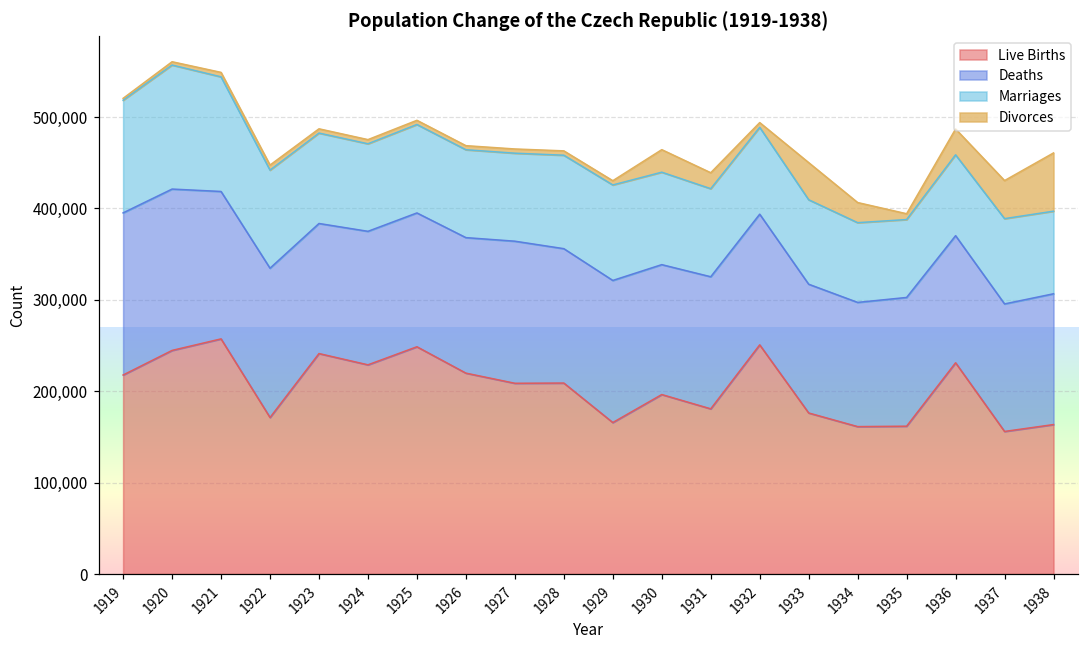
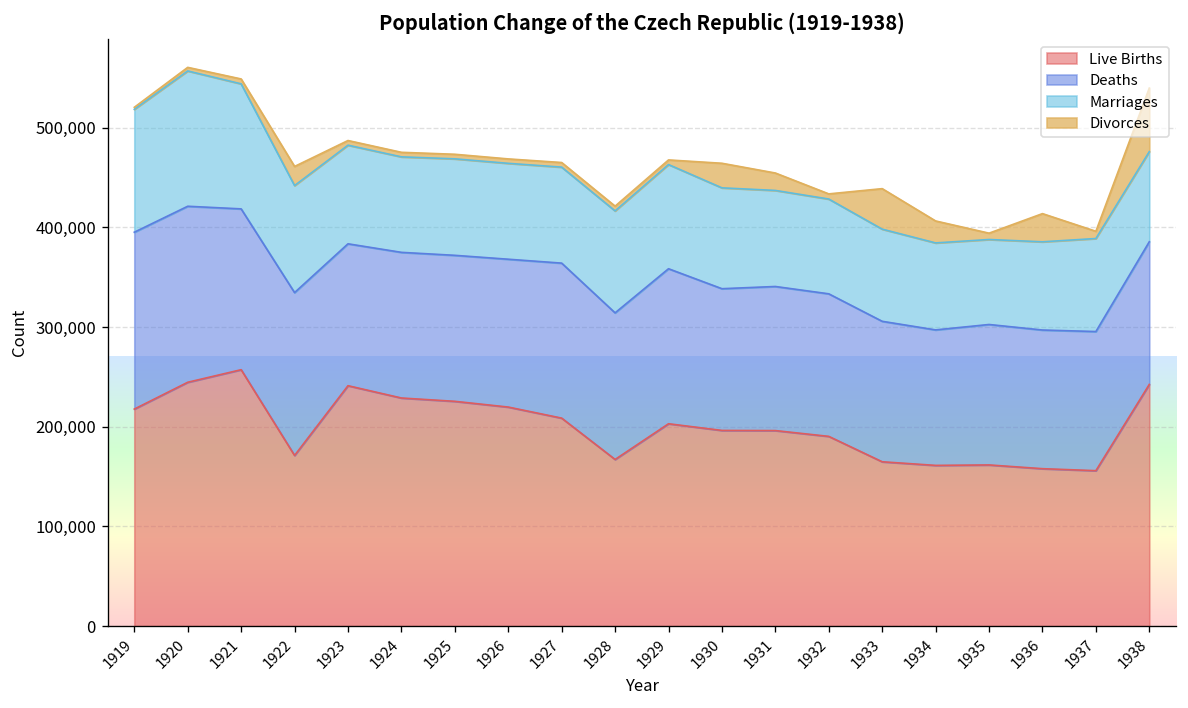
Divorces, 1922: 10,000 -> 20,000
Live Births, 1925: 250,000 -> 230,000
Live Births, 1928: 210,000 -> 170,000
Live Births, 1929: 170,000 -> 200,000
Live Births, 1931: 180,000 -> 200,000
Live Births, 1932: 250,000 -> 190,000
Live Births, 1933: 180,000 -> 160,000
Live Births, 1936: 230,000 -> 160,000
Divorces, 1937: 40,000 -> 10,000
Live Births, 1938: 160,000 -> 240,000
